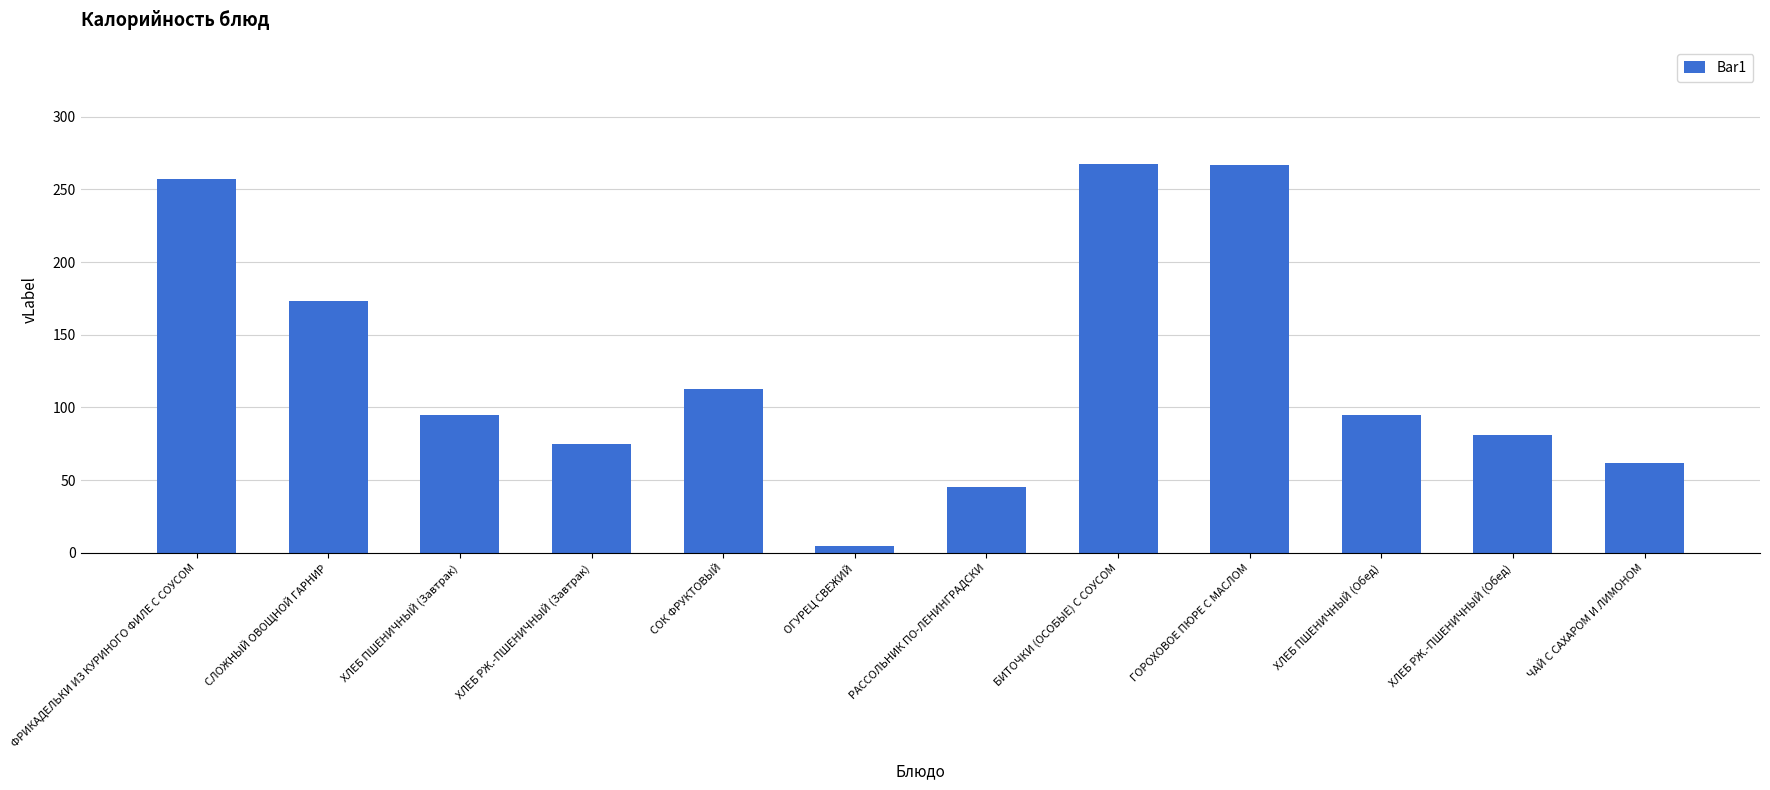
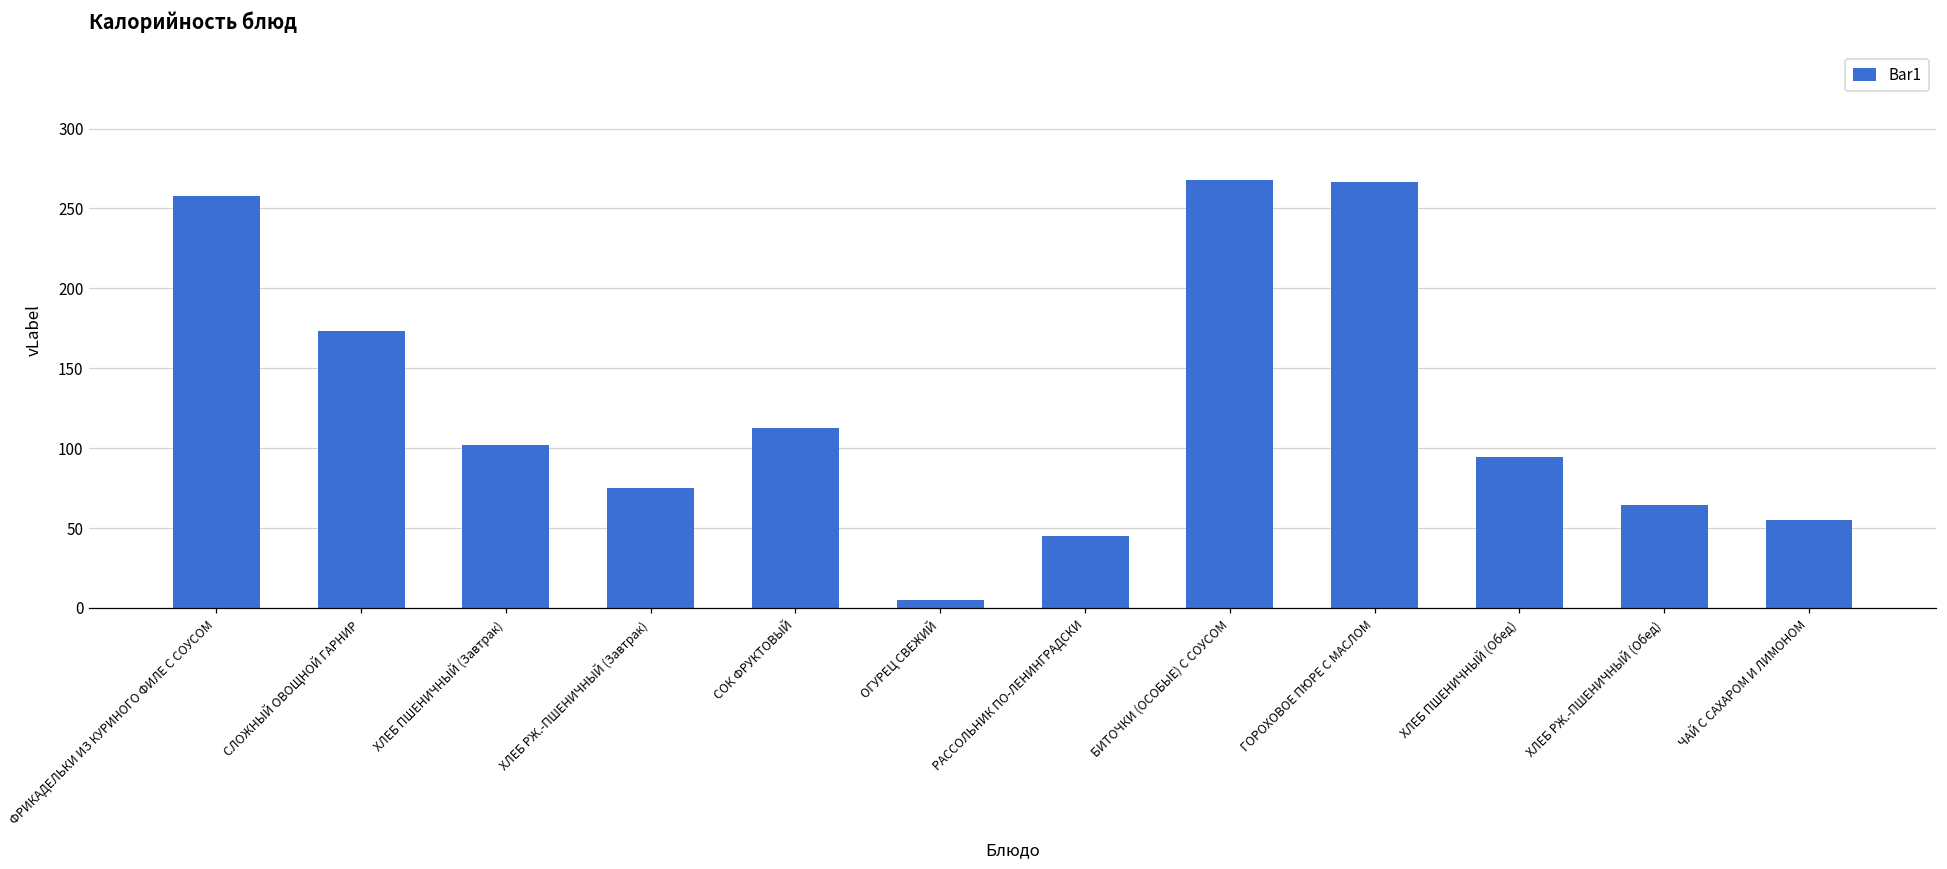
ХЛЕБ ПШЕНИЧНЫЙ (Завтрак): 95 -> 102
ХЛЕБ РЖ.-ПШЕНИЧНЫЙ (Обед): 81 -> 64
ЧАЙ С САХАРОМ И ЛИМОНОМ: 62 -> 55
